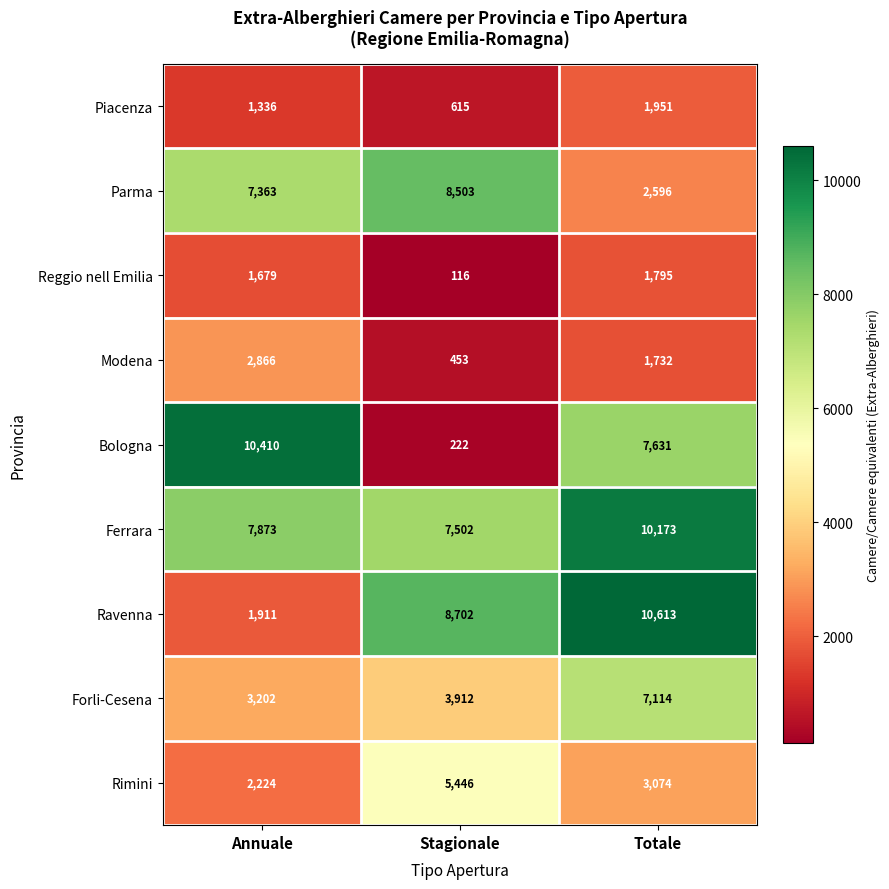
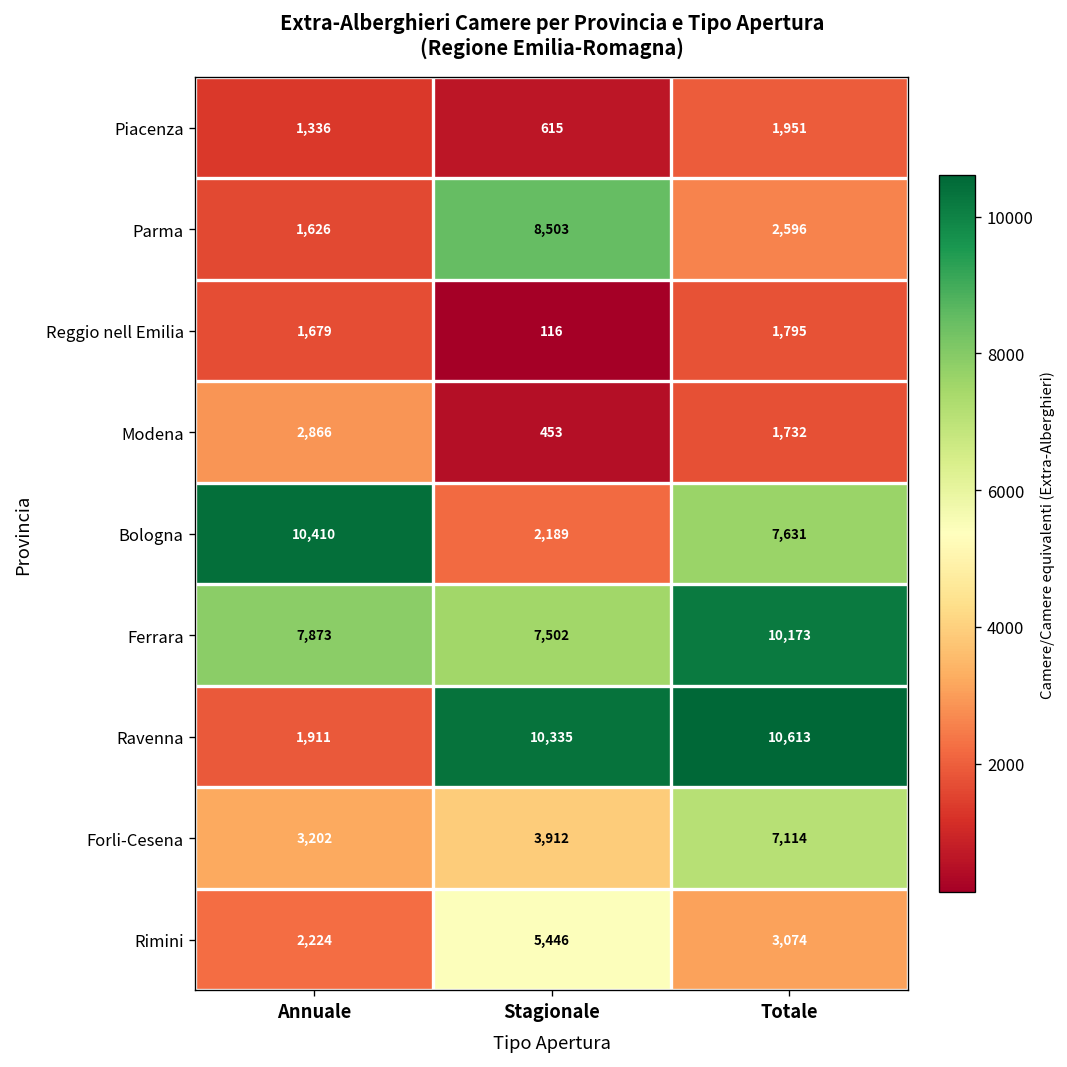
Parma, Annuale: 7,363 -> 1,626
Bologna, Stagionale: 222 -> 2,189
Ravenna, Stagionale: 8,702 -> 10,335
